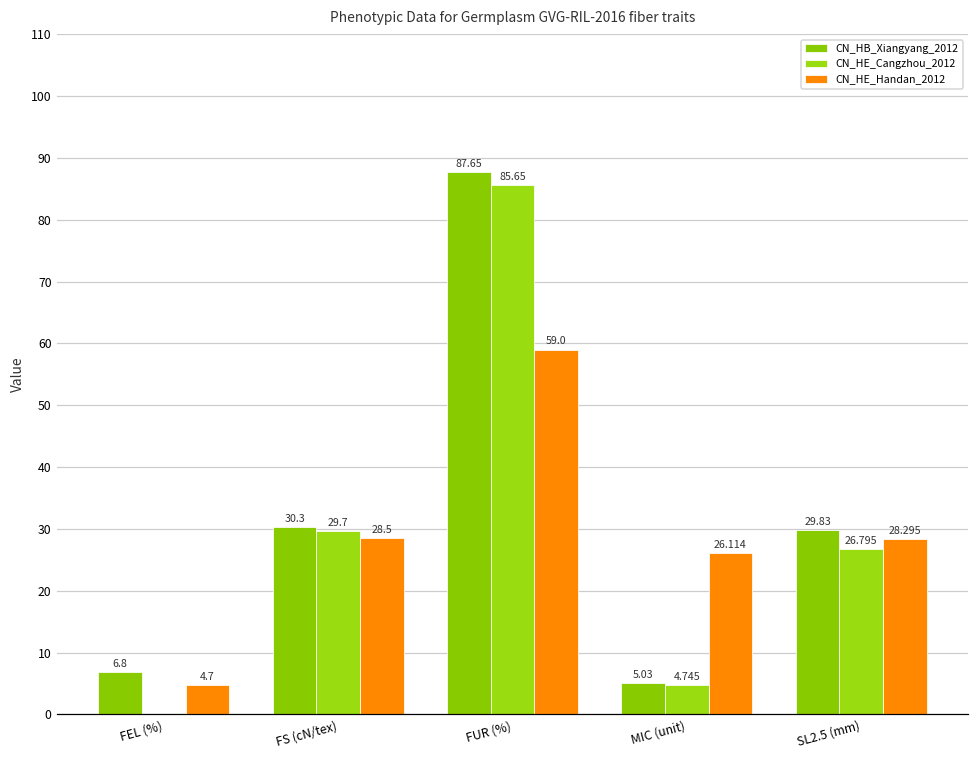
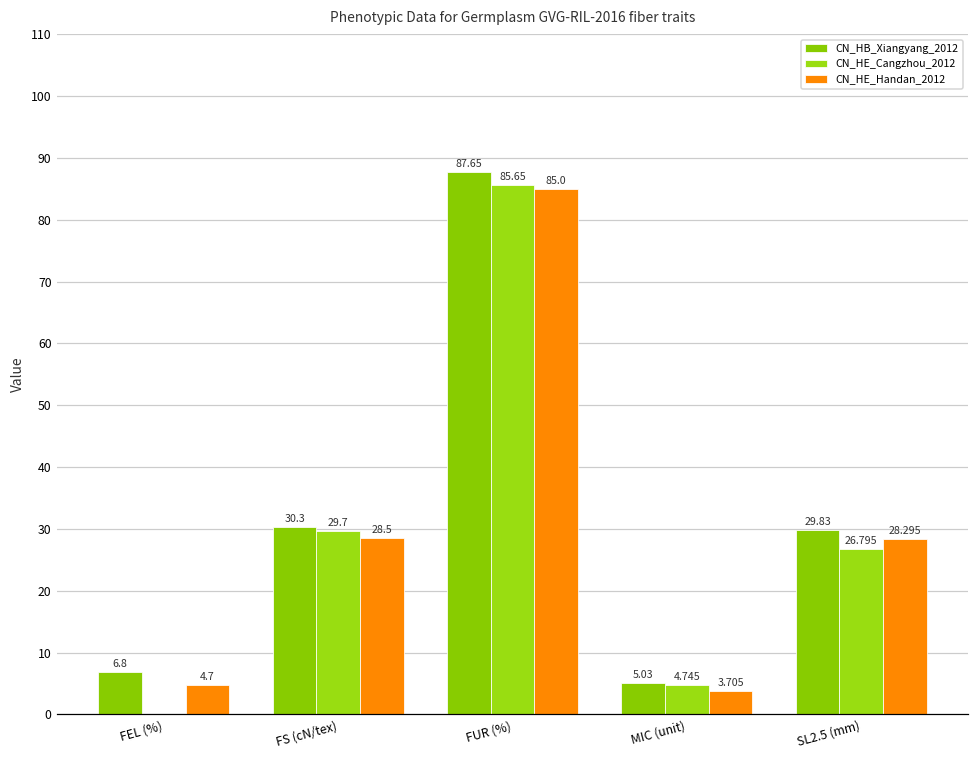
CN_HE_Handan_2012, FUR (%): 59.0 -> 85.0
CN_HE_Handan_2012, MIC (unit): 26.114 -> 3.705
